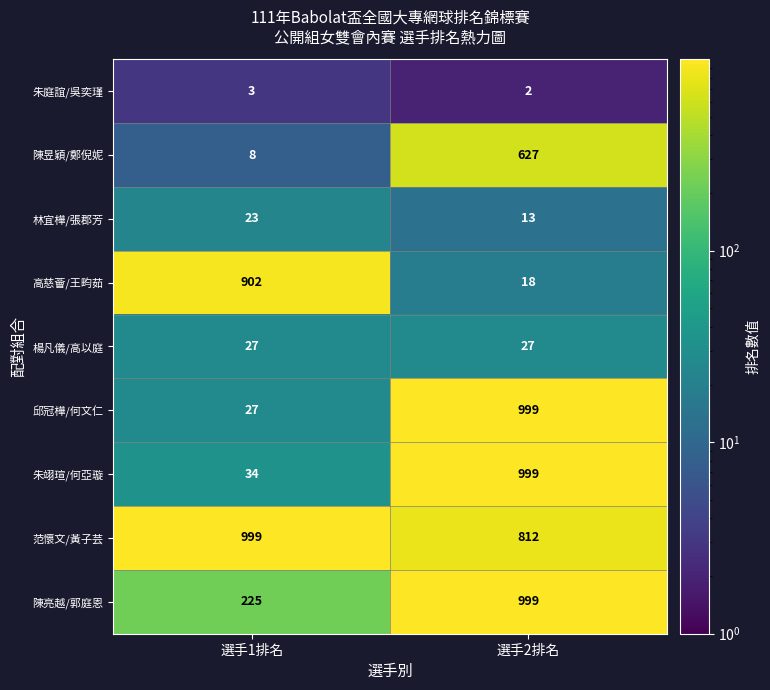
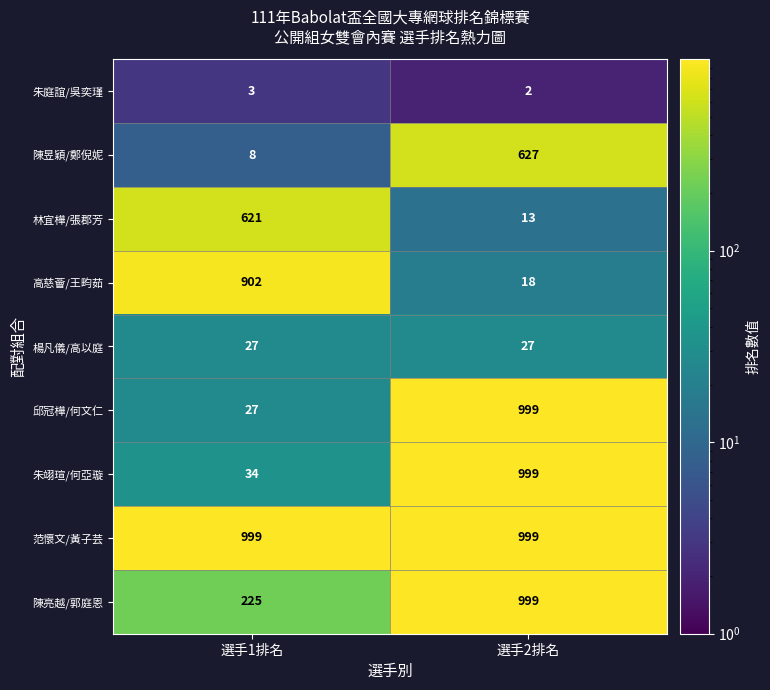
林宜樺/張郡芳, 選手1排名: 23 -> 621
范懷文/黃子芸, 選手2排名: 812 -> 999
